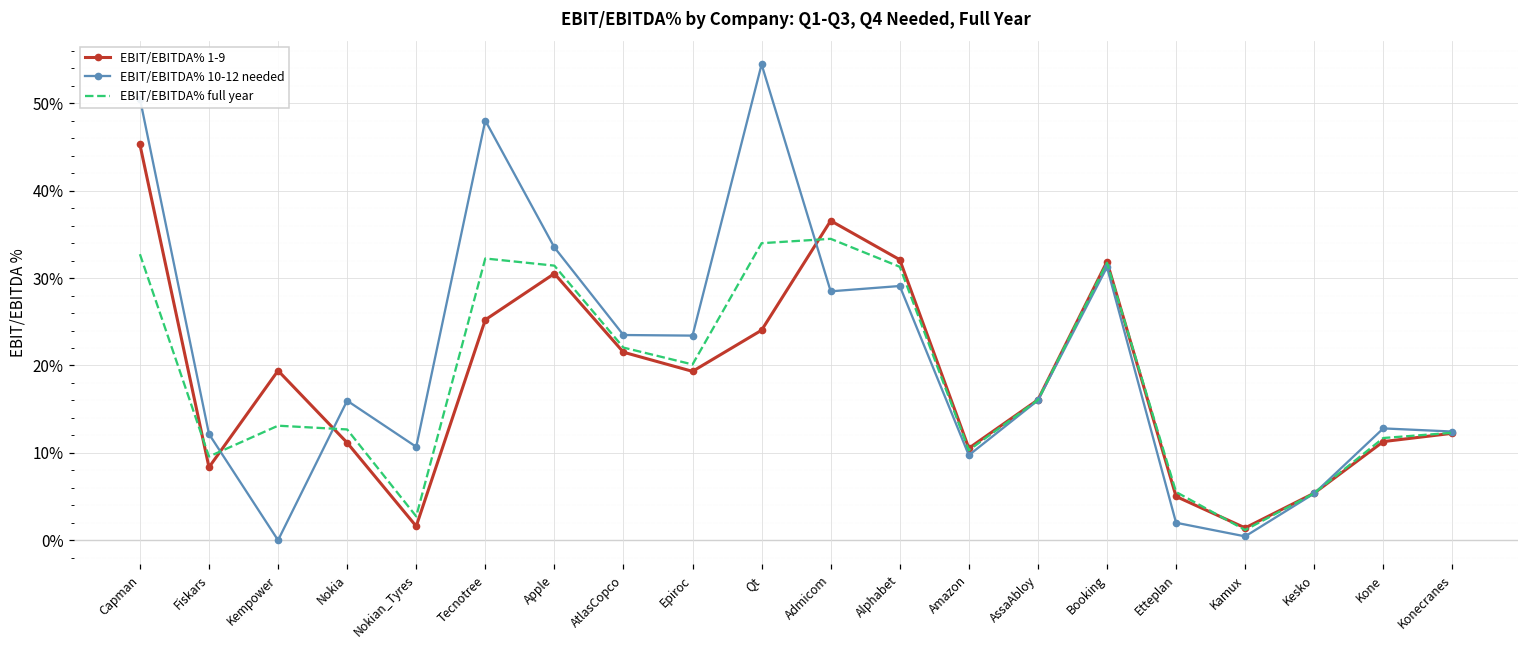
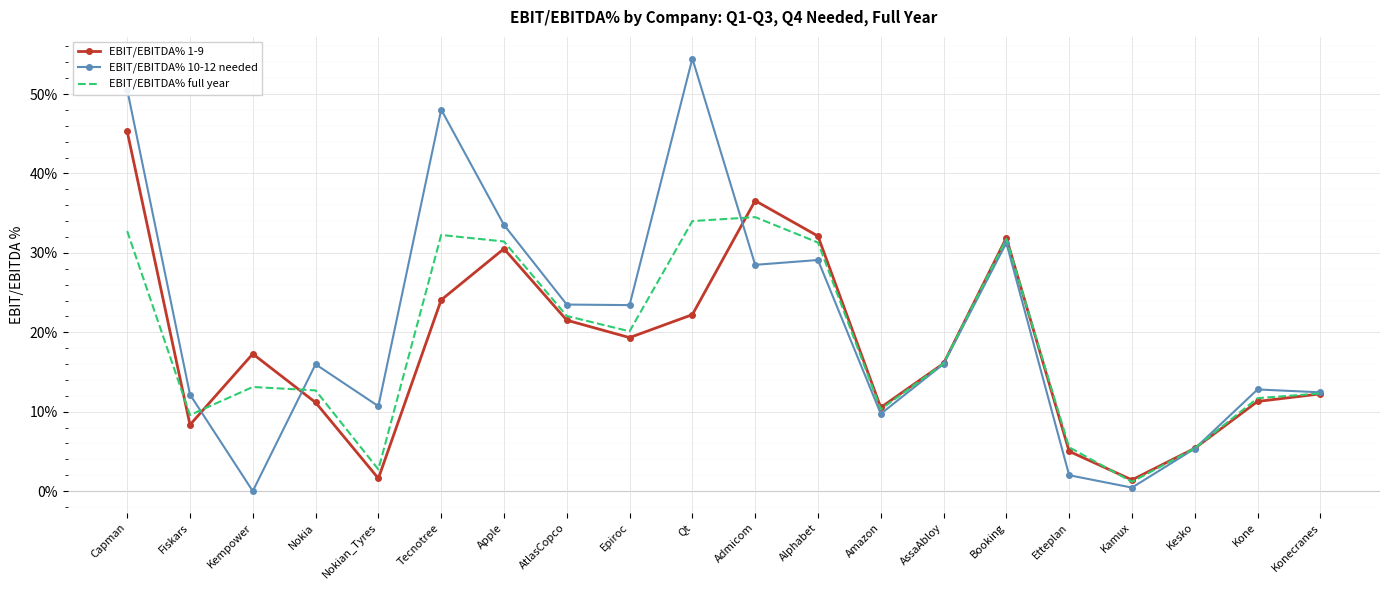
EBIT/EBITDA% 1-9, Kempower: 19% -> 17%
EBIT/EBITDA% 1-9, Tecnotree: 25% -> 24%
EBIT/EBITDA% 1-9, Qt: 24% -> 22%
